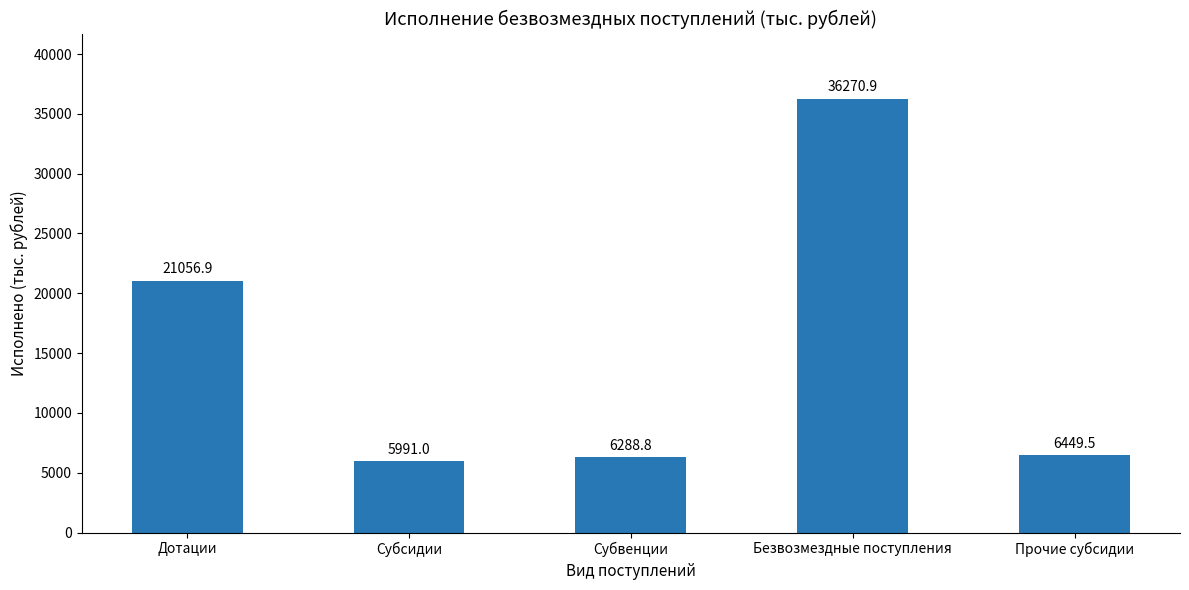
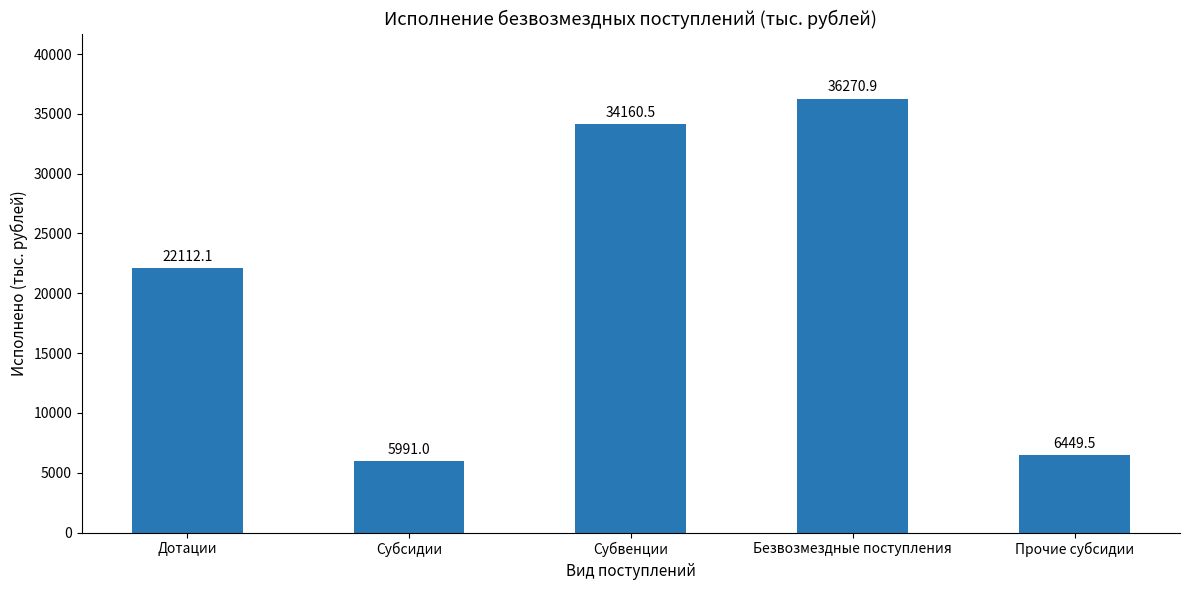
Дотации: 21056.9 -> 22112.1
Субвенции: 6288.8 -> 34160.5
